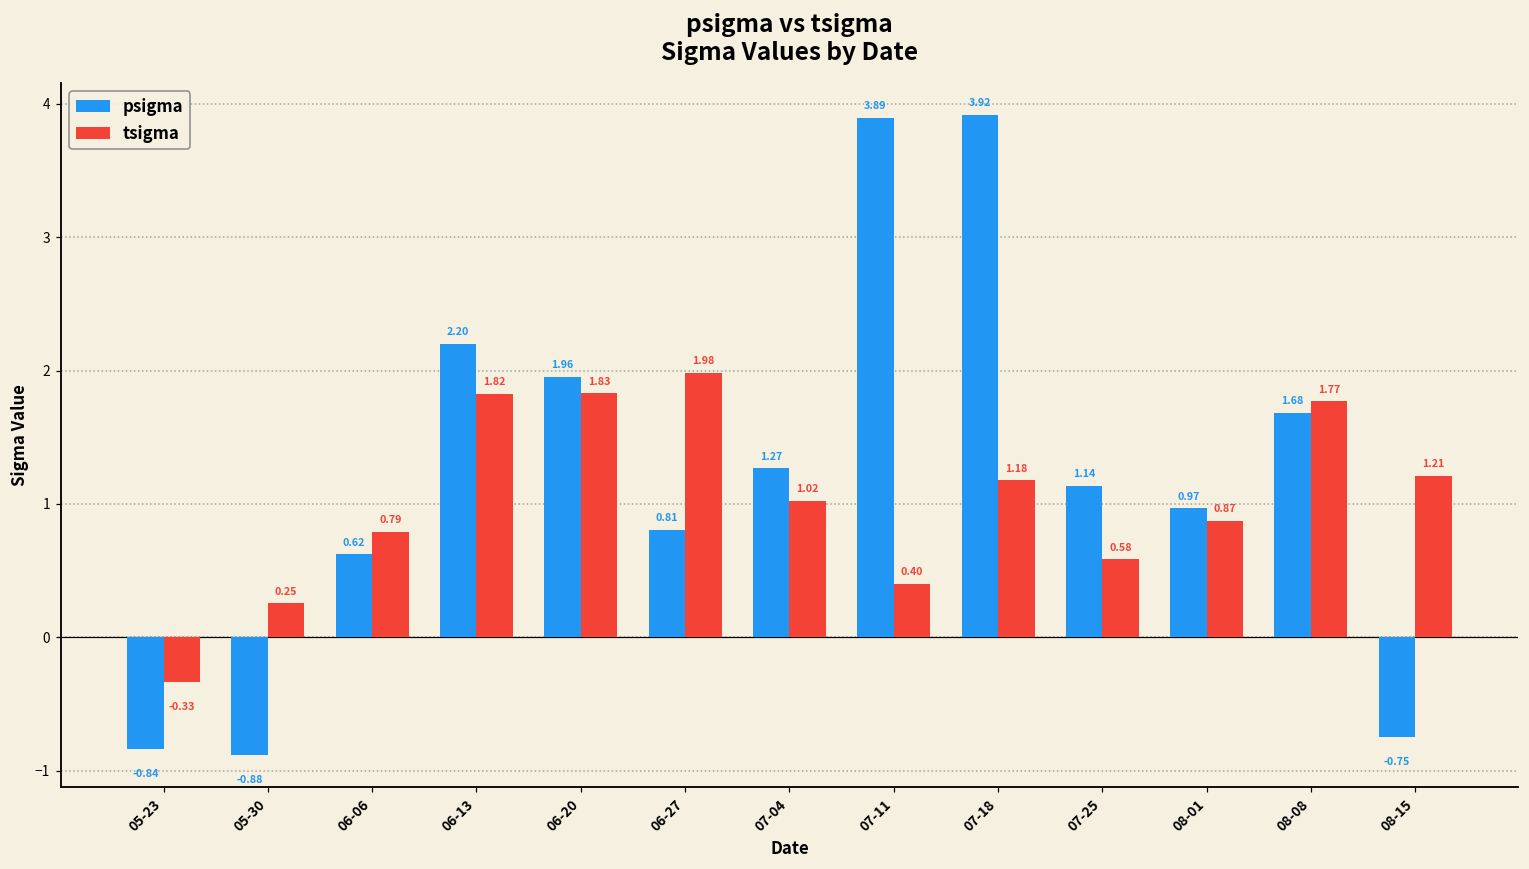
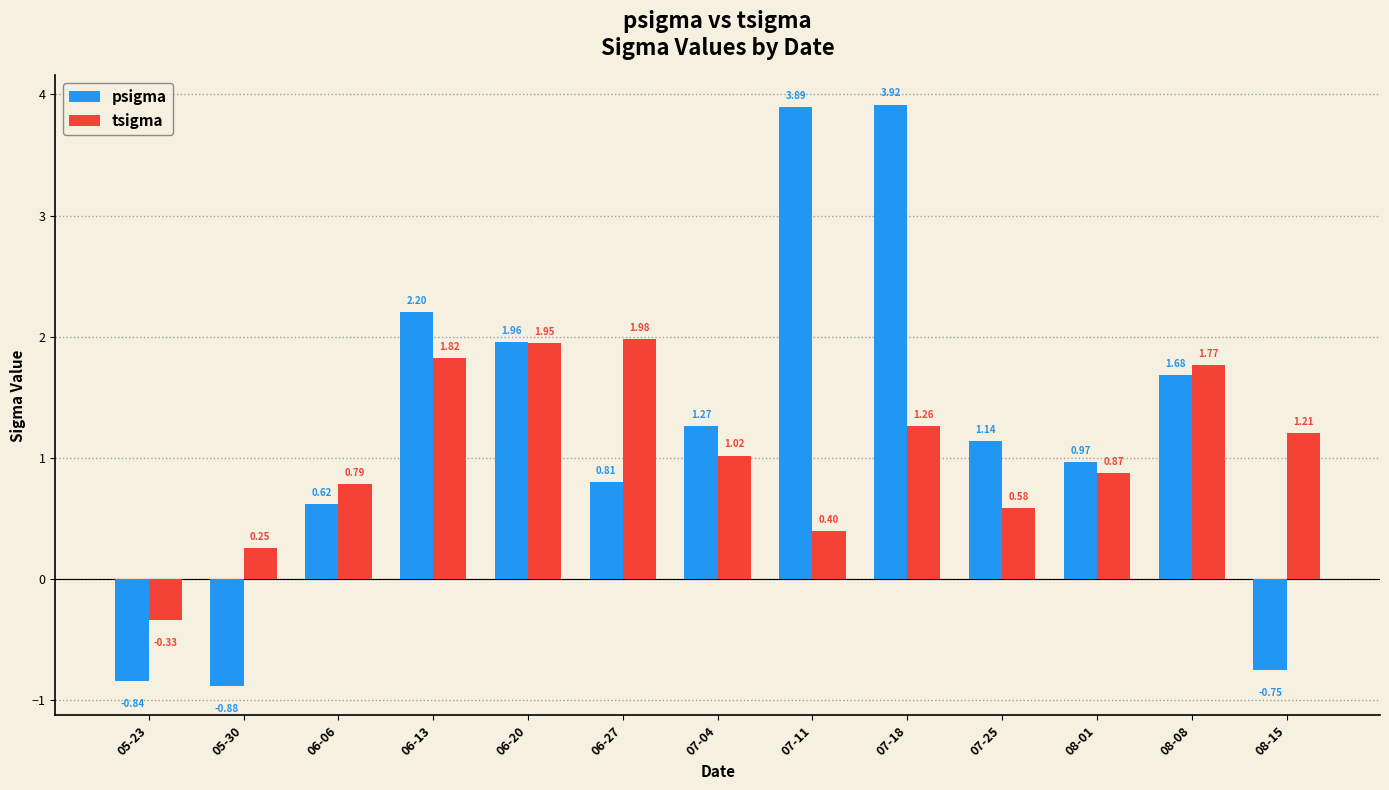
tsigma, 06-20: 1.83 -> 1.95
tsigma, 07-18: 1.18 -> 1.26
